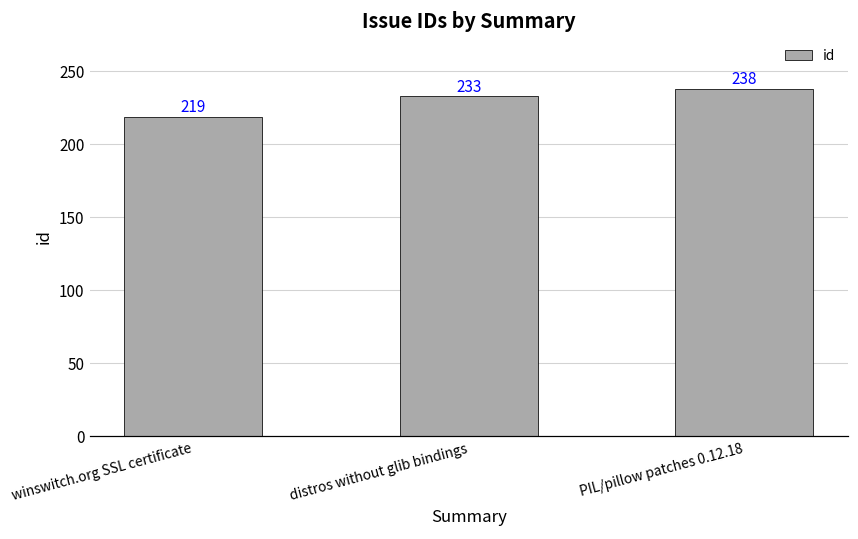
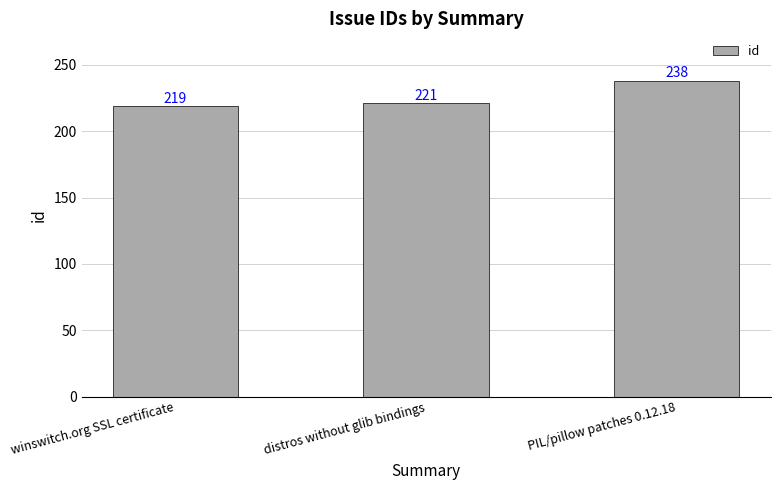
distros without glib bindings: 233 -> 221
